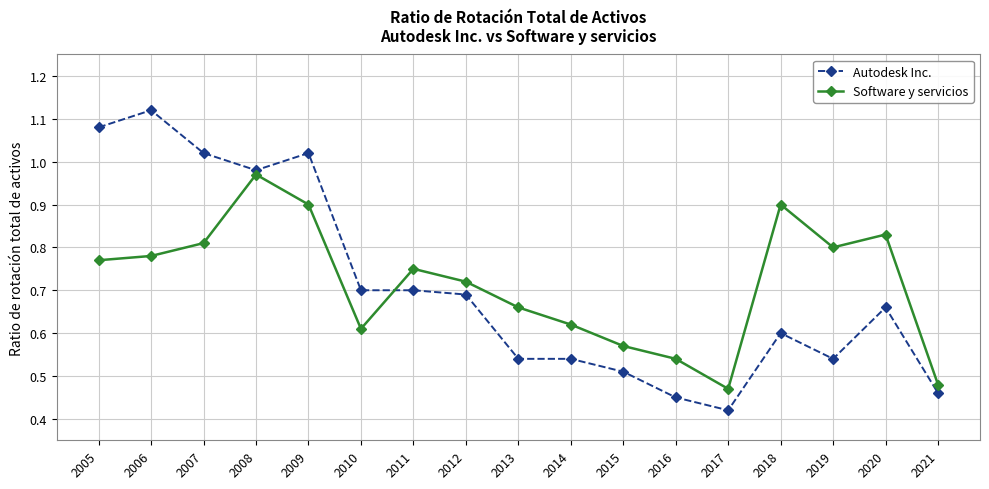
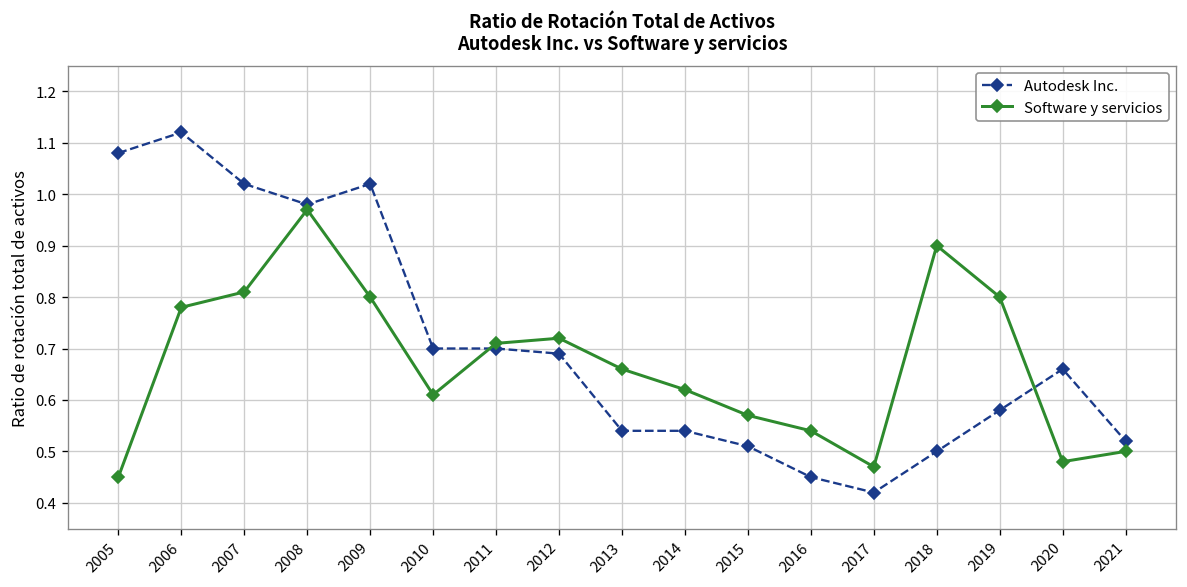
Software y servicios, 2005: 0.77 -> 0.45
Software y servicios, 2009: 0.9 -> 0.8
Software y servicios, 2011: 0.75 -> 0.71
Autodesk Inc., 2018: 0.6 -> 0.5
Autodesk Inc., 2019: 0.54 -> 0.58
Software y servicios, 2020: 0.83 -> 0.48
Autodesk Inc., 2021: 0.46 -> 0.52
Software y servicios, 2021: 0.48 -> 0.50
